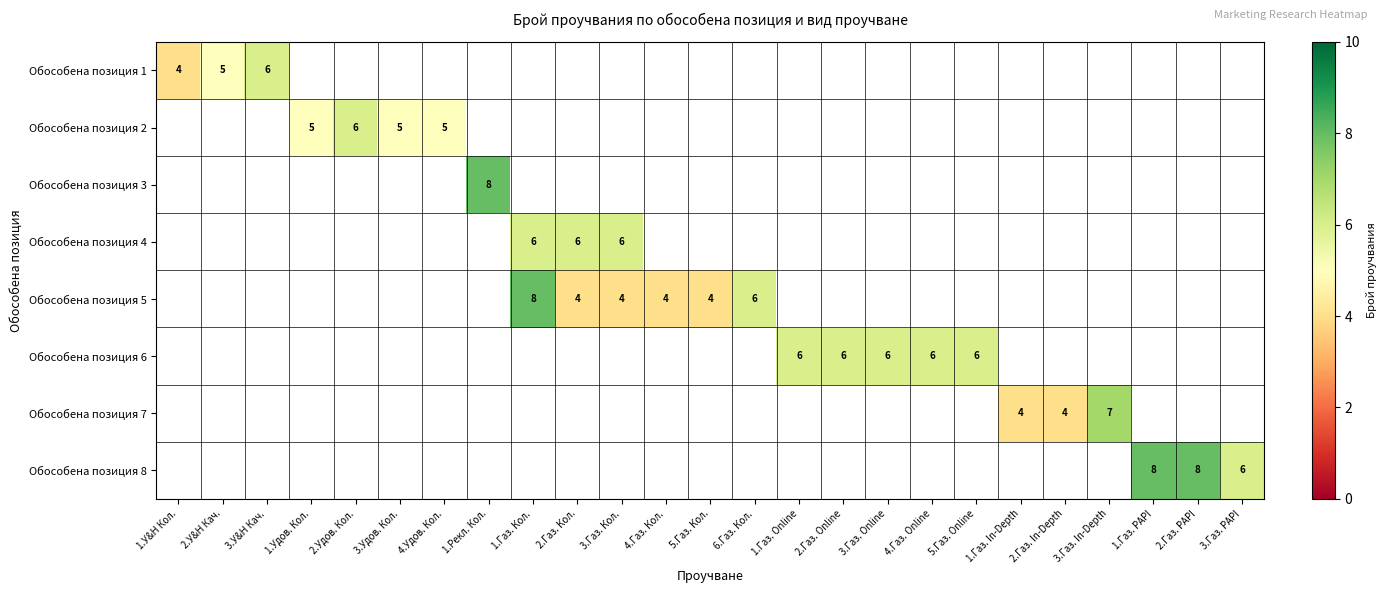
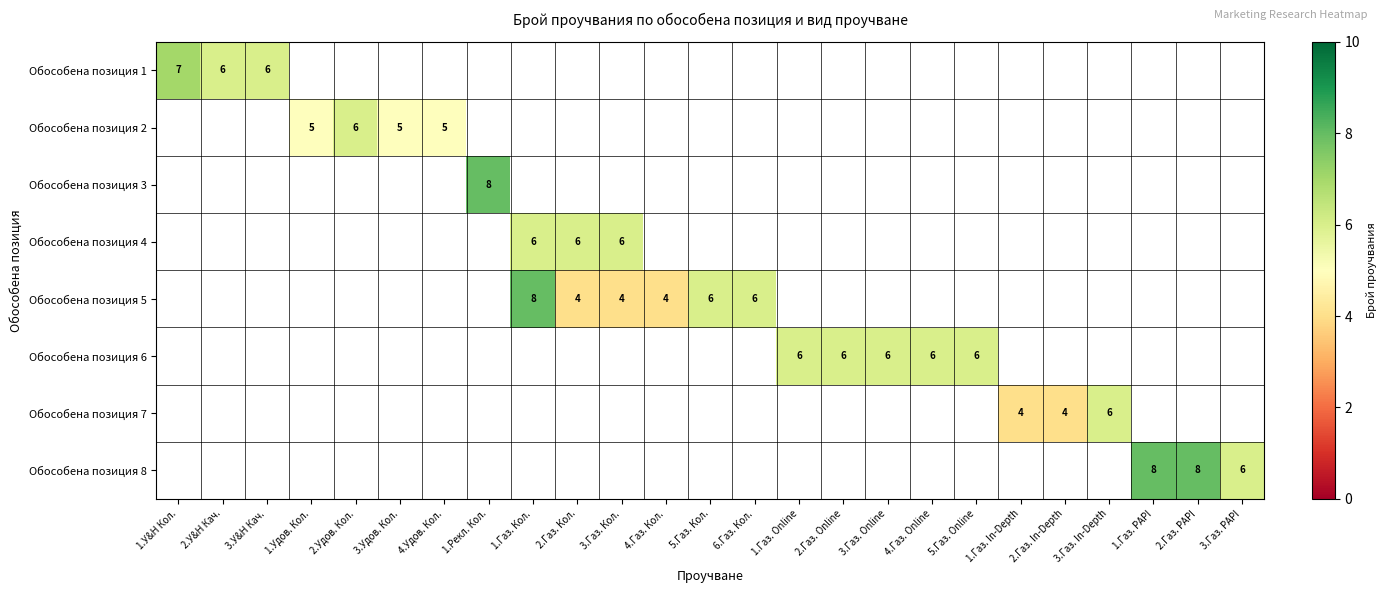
Обособена позиция 1, 1.У&Н Кол.: 4 -> 7
Обособена позиция 1, 2.У&Н Кач.: 5 -> 6
Обособена позиция 5, 5.Газ. Кол.: 4 -> 6
Обособена позиция 7, 3.Газ. In-Depth: 7 -> 6
